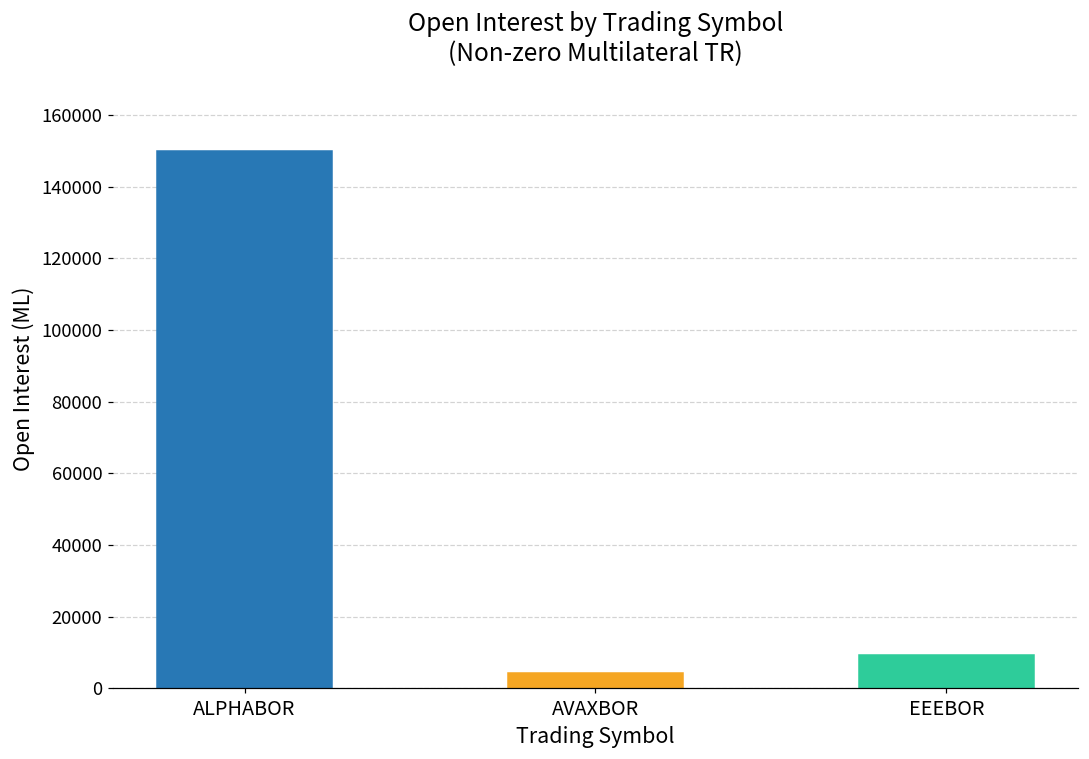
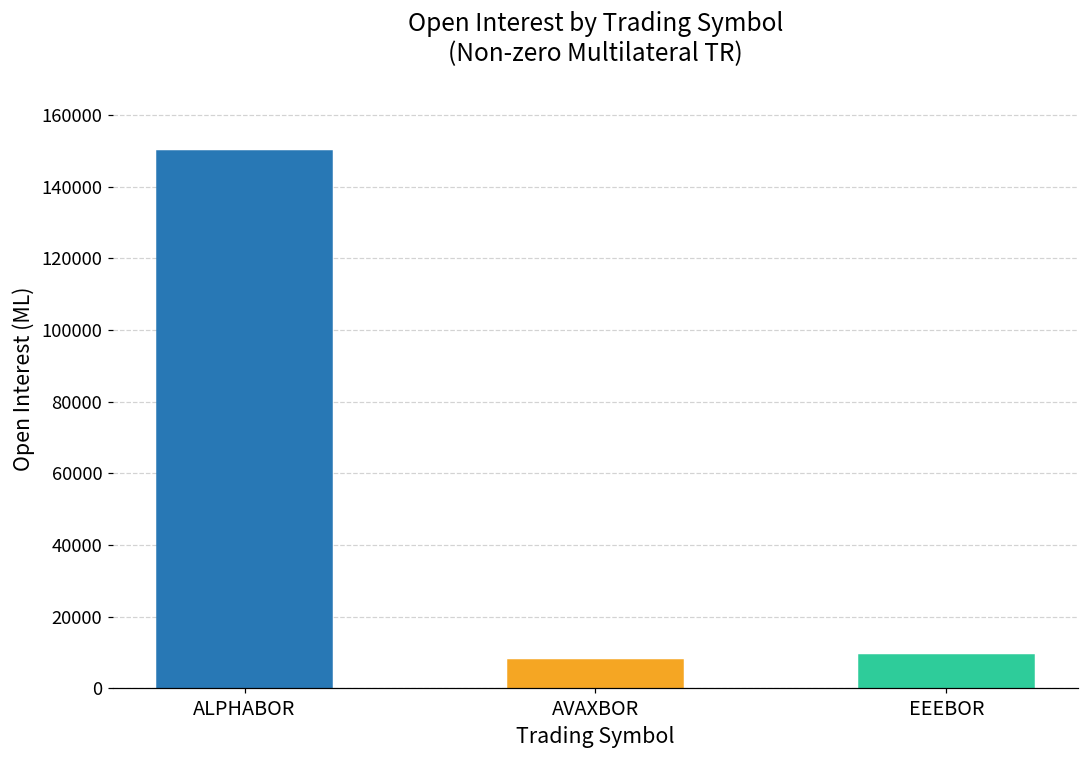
AVAXBOR: 4000 -> 8000
